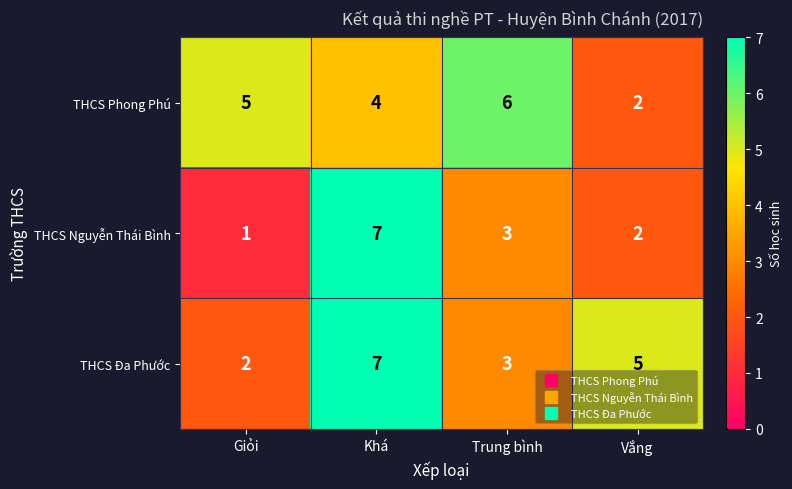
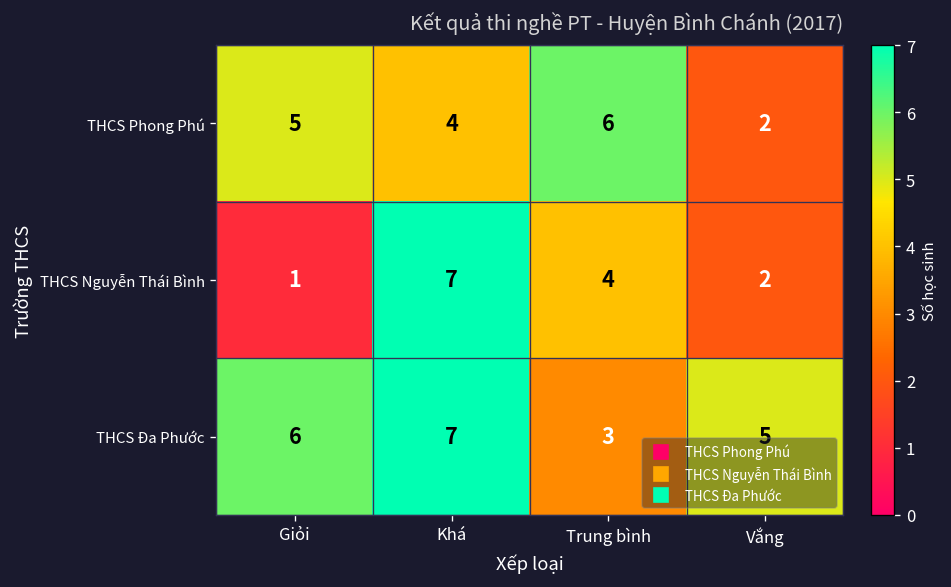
THCS Nguyễn Thái Bình, Trung bình: 3 -> 4
THCS Đa Phước, Giỏi: 2 -> 6
